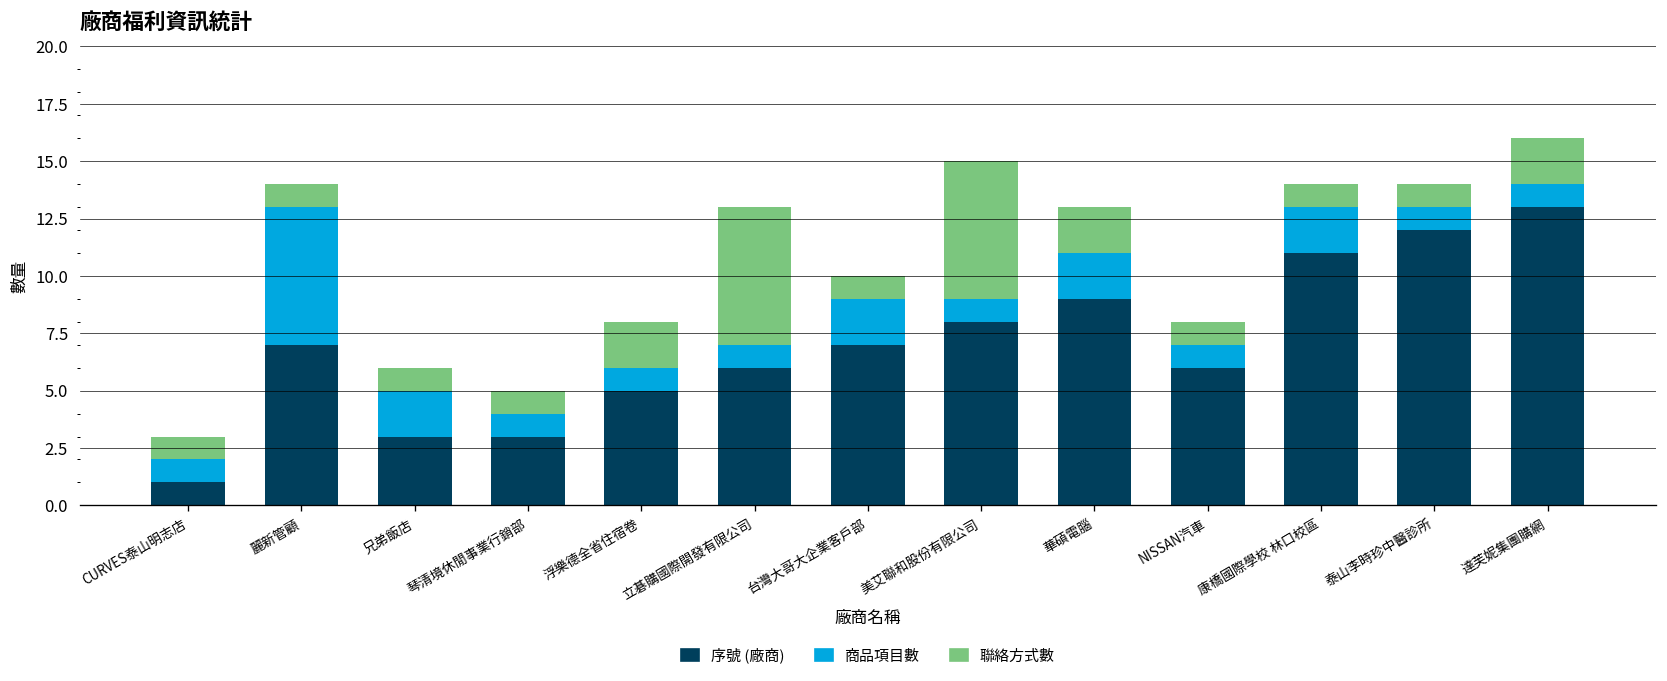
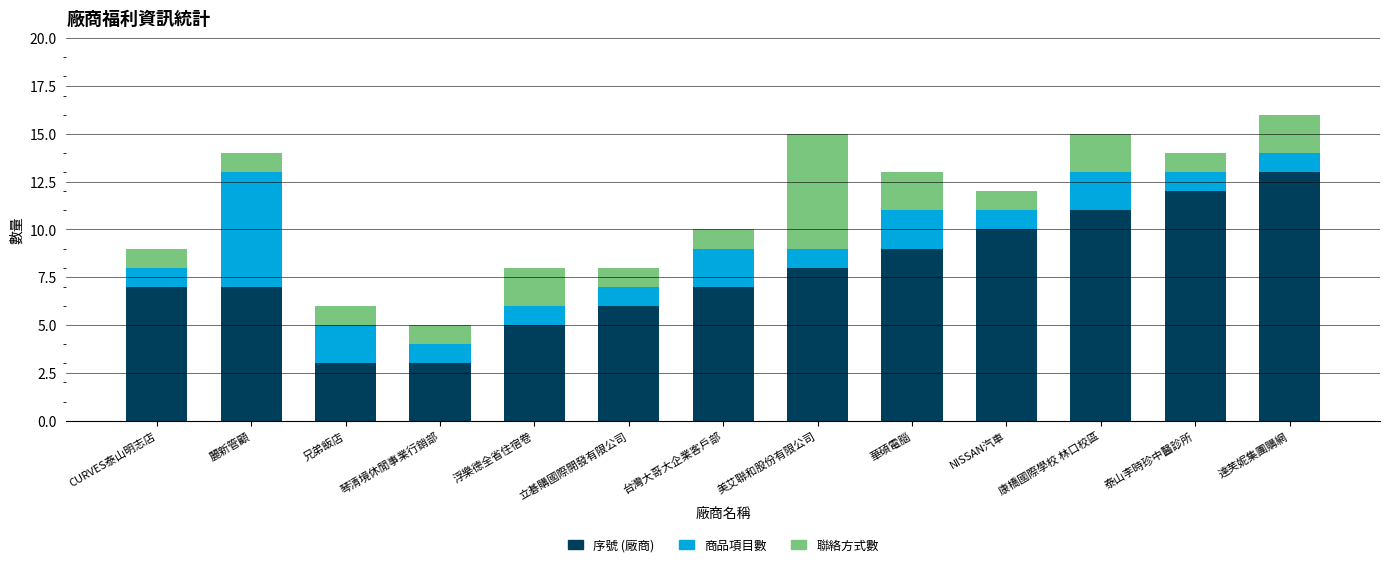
序號 (廠商), CURVES泰山明志店: 1 -> 7
聯絡方式數, 立碁購國際開發有限公司: 6 -> 1
序號 (廠商), NISSAN汽車: 6 -> 10
聯絡方式數, 康橋國際學校 林口校區: 1 -> 2
